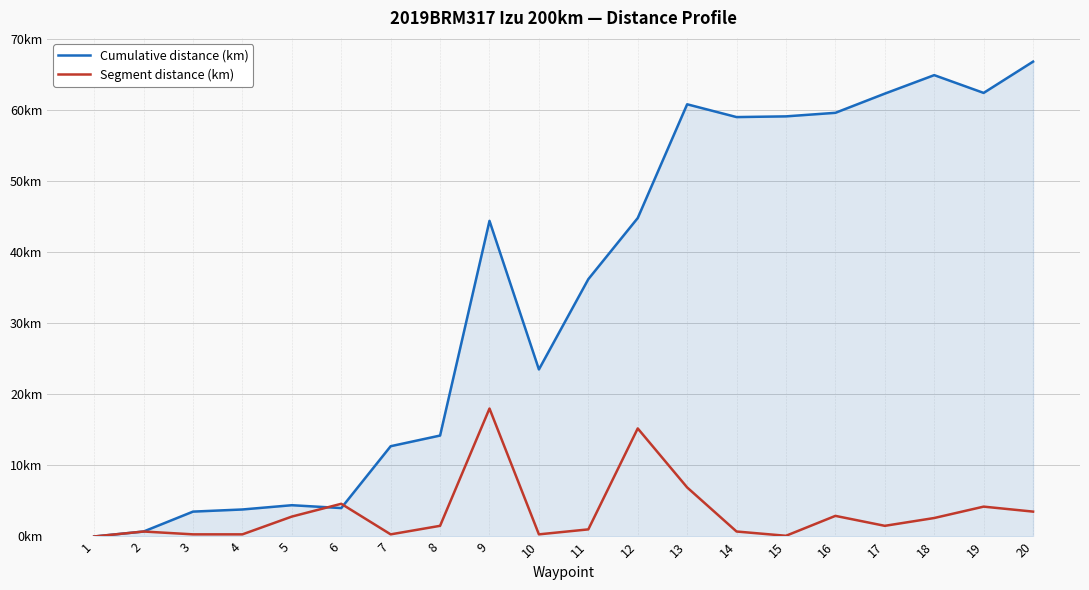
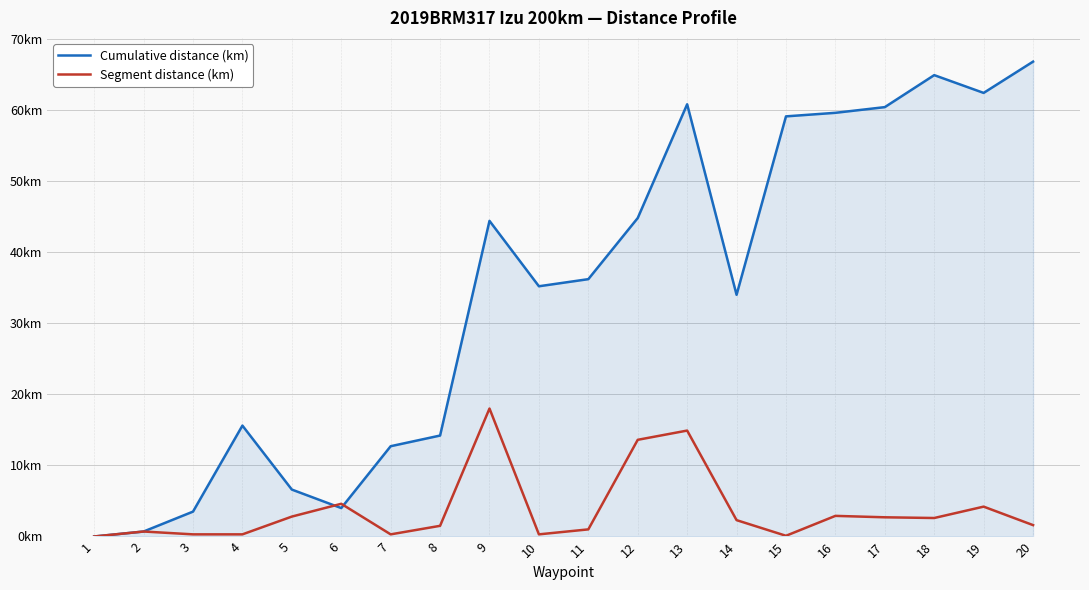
Cumulative distance (km), 4: 4km -> 16km
Cumulative distance (km), 5: 4km -> 7km
Cumulative distance (km), 10: 24km -> 35km
Segment distance (km), 12: 15km -> 14km
Segment distance (km), 13: 7km -> 15km
Cumulative distance (km), 14: 59km -> 34km
Segment distance (km), 14: 1km -> 2km
Cumulative distance (km), 17: 62km -> 60km
Segment distance (km), 17: 2km -> 3km
Segment distance (km), 20: 4km -> 2km
